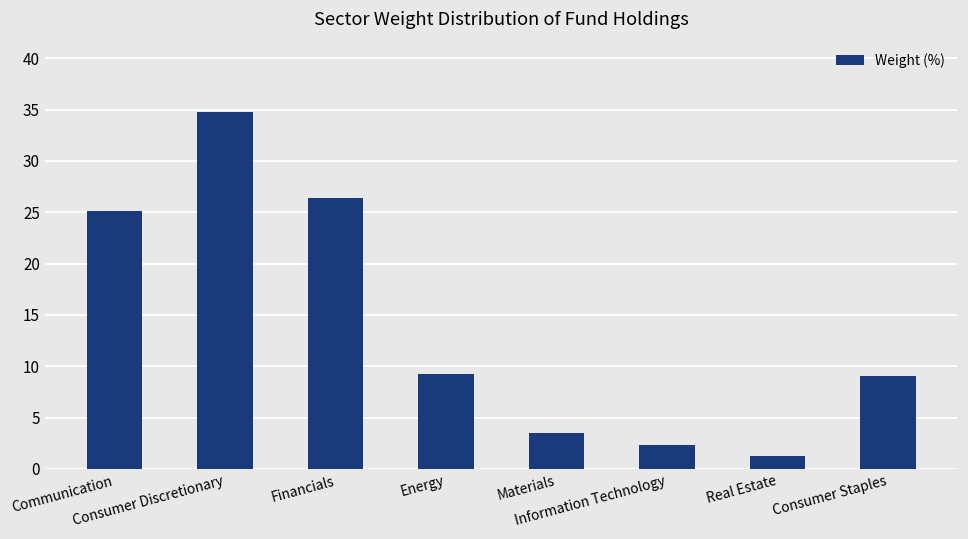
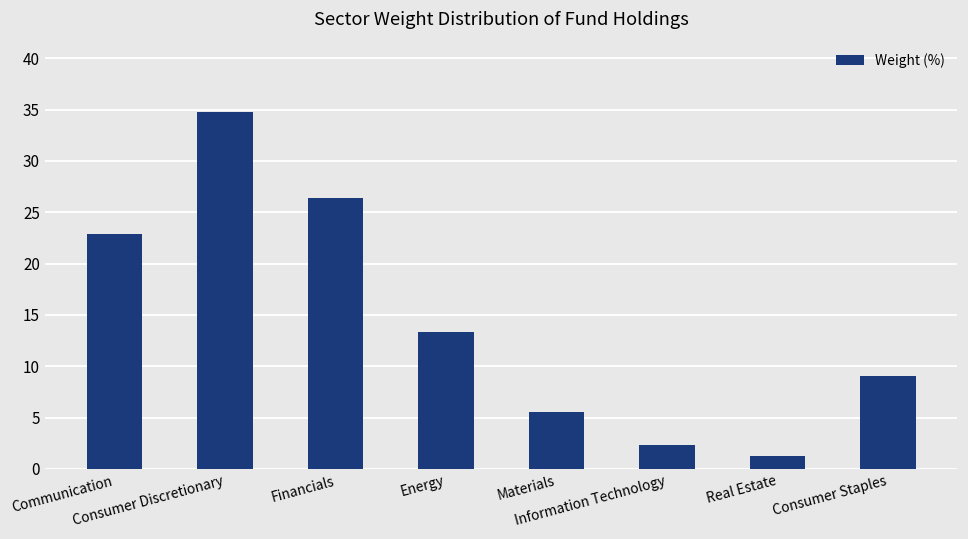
Communication: 25 -> 23
Energy: 9 -> 13
Materials: 3 -> 6
